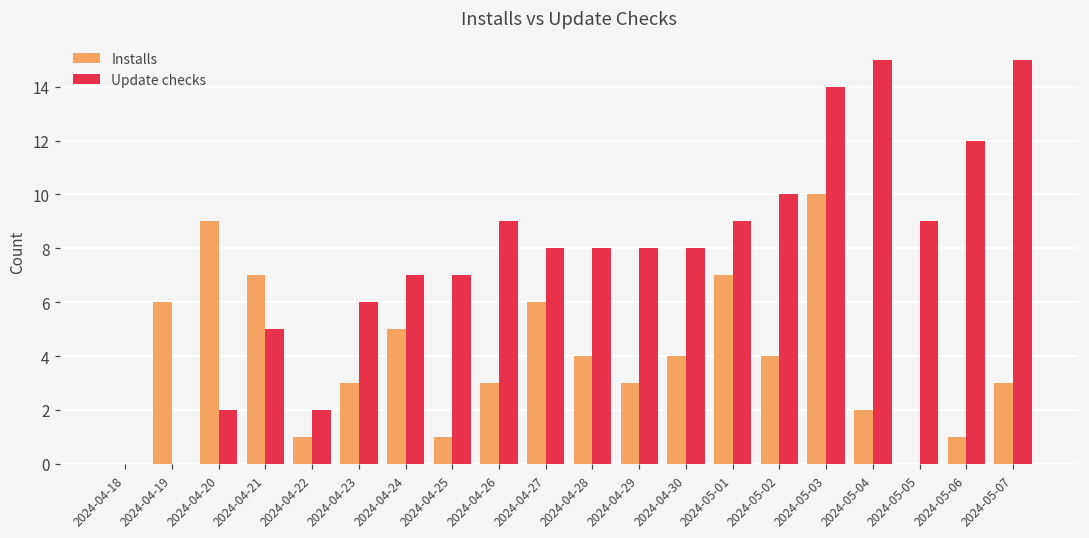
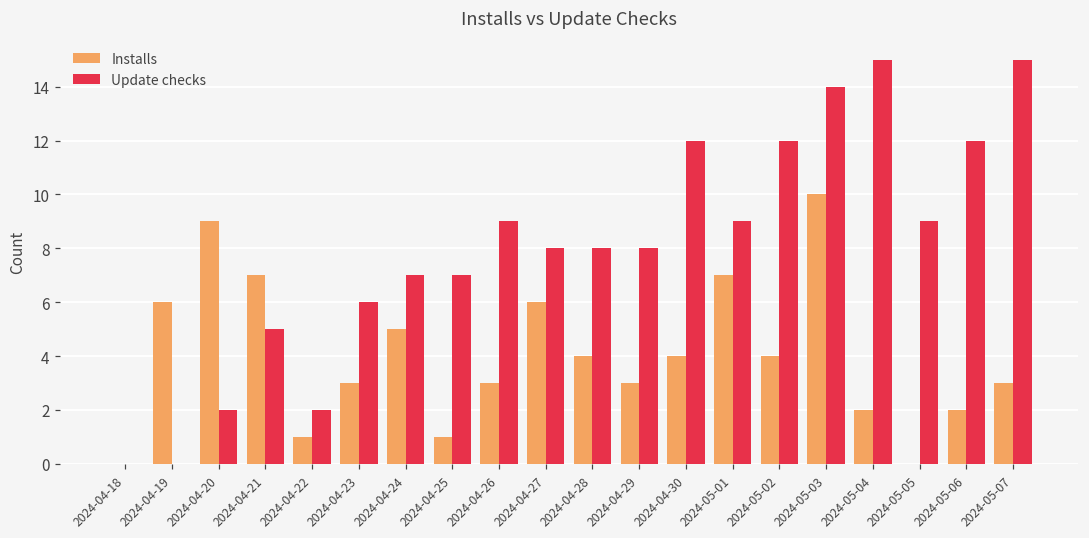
Update checks, 2024-04-30: 8 -> 12
Update checks, 2024-05-02: 10 -> 12
Installs, 2024-05-06: 1 -> 2
